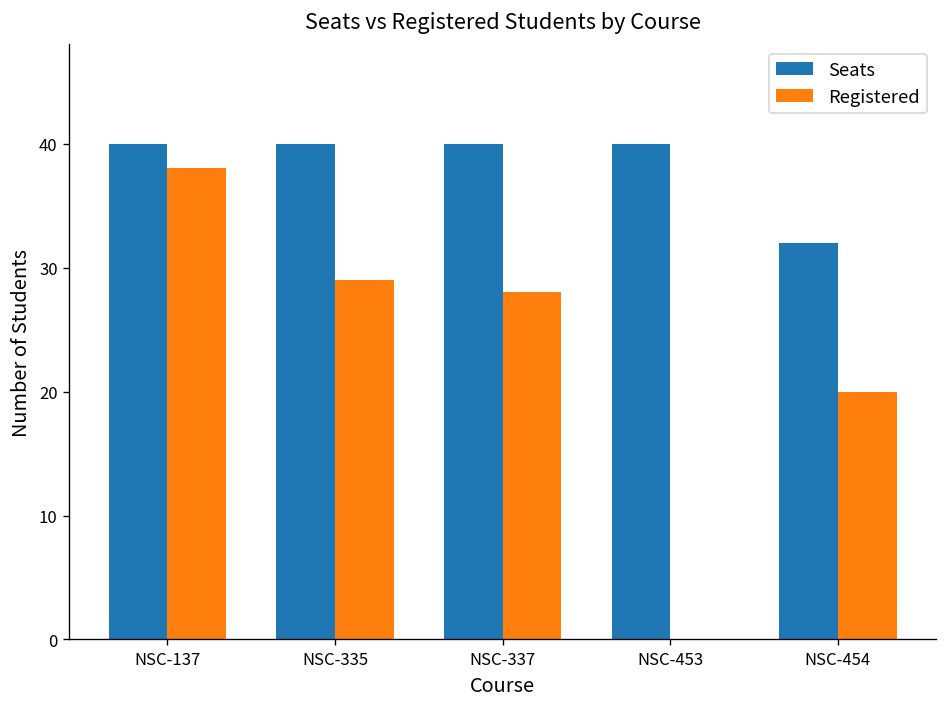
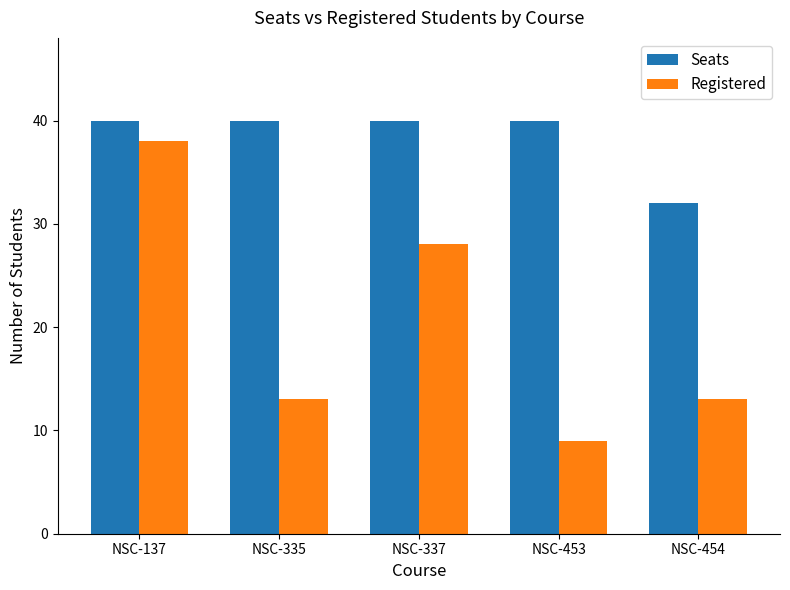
Registered, NSC-335: 29 -> 13
Registered, NSC-453: 0 -> 9
Registered, NSC-454: 20 -> 13
